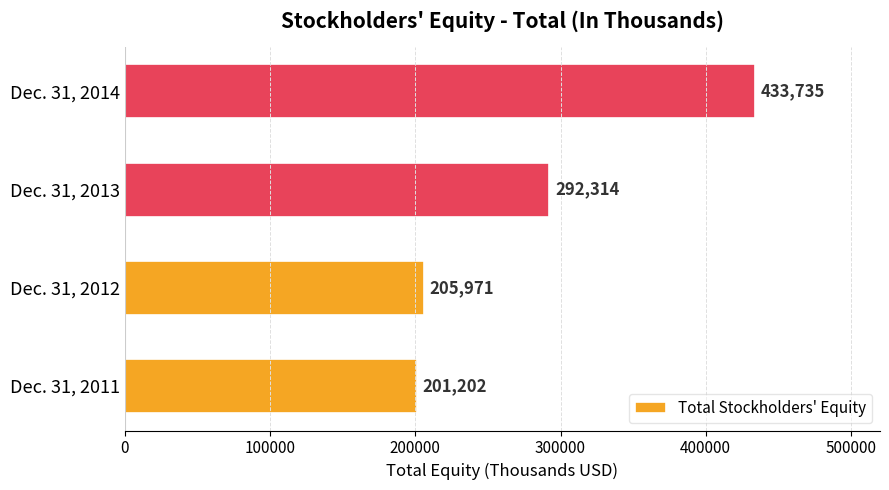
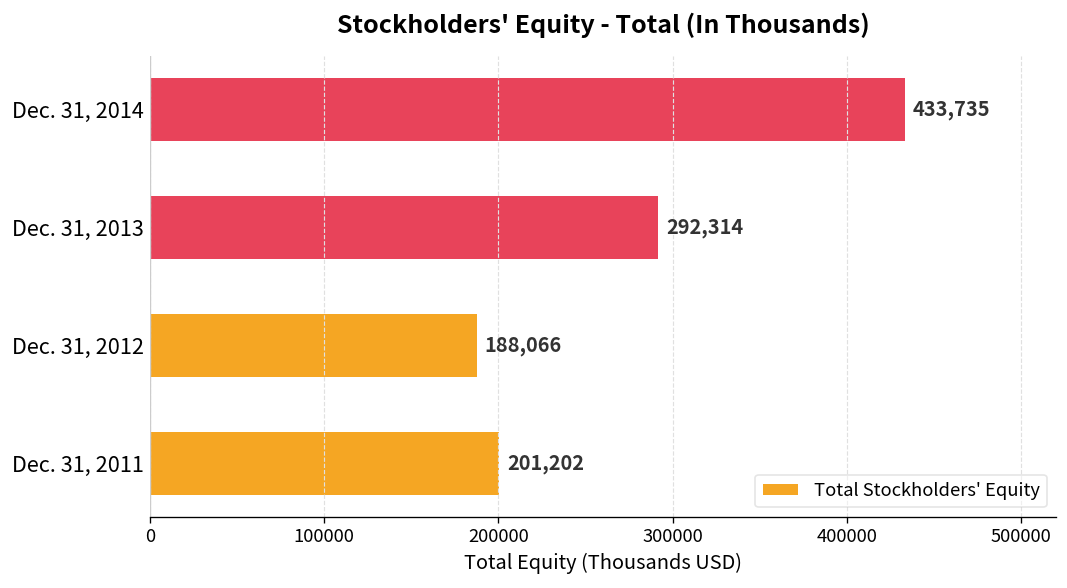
Dec. 31, 2012: 205,971 -> 188,066
